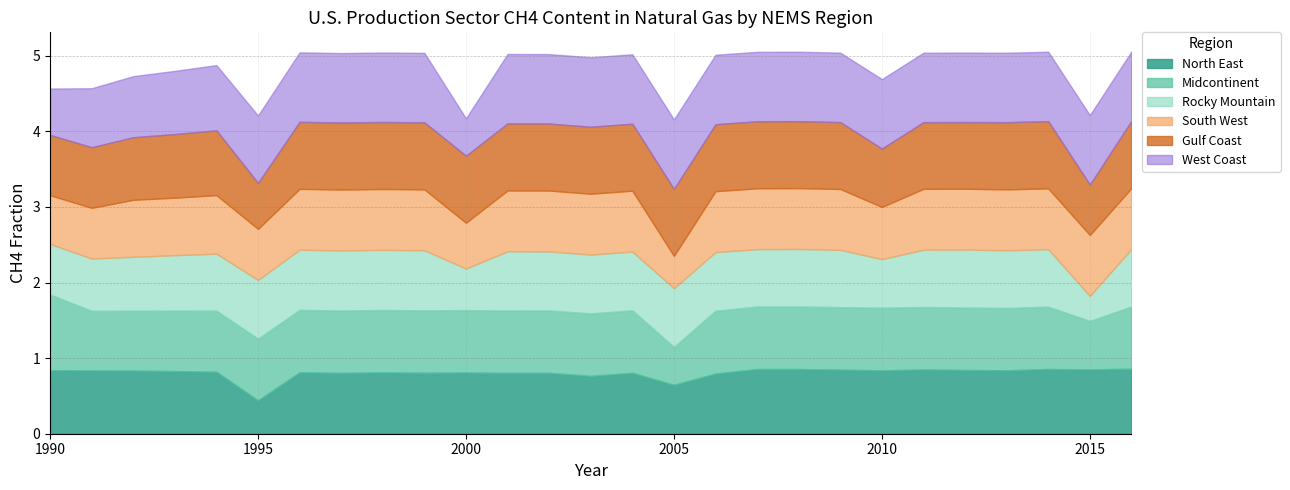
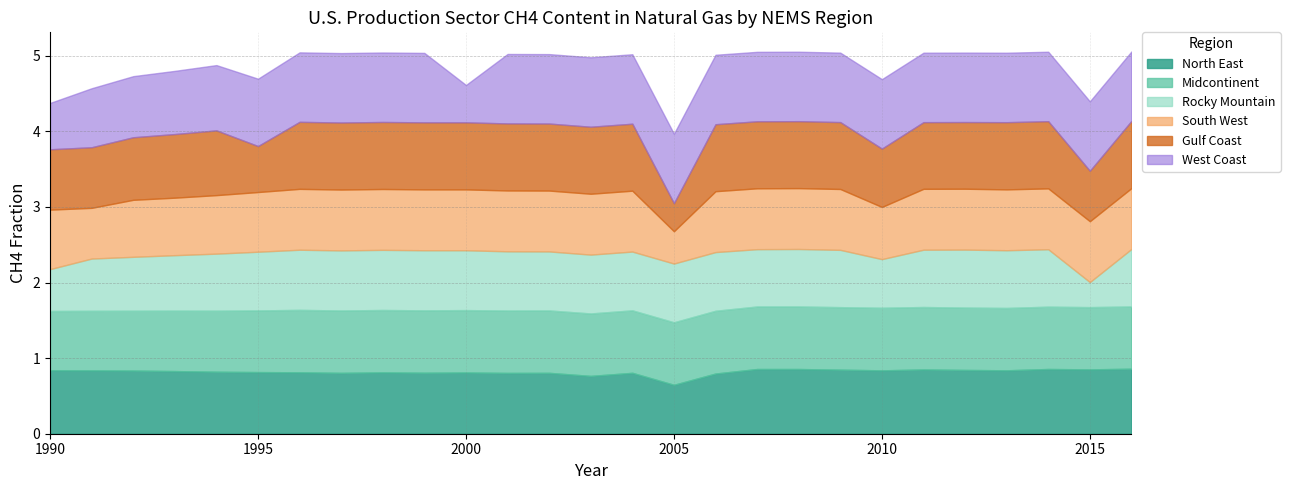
Midcontinent, 1990: 1.0 -> 0.8
Rocky Mountain, 1990: 0.7 -> 0.6
South West, 1990: 0.6 -> 0.8
North East, 1995: 0.4 -> 0.8
South West, 1995: 0.7 -> 0.8
Rocky Mountain, 2000: 0.5 -> 0.8
South West, 2000: 0.6 -> 0.8
Midcontinent, 2005: 0.5 -> 0.8
Gulf Coast, 2005: 0.9 -> 0.4
Midcontinent, 2015: 0.6 -> 0.8
